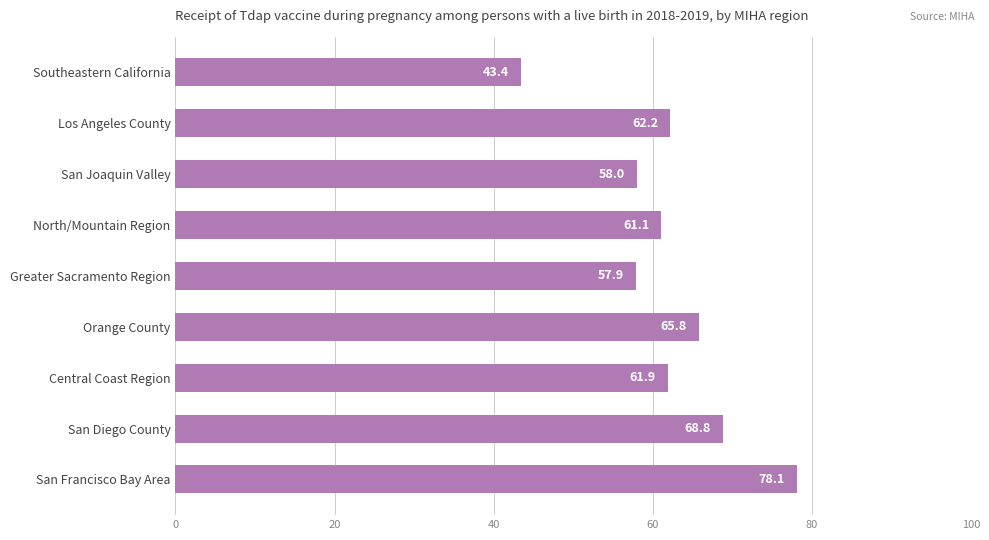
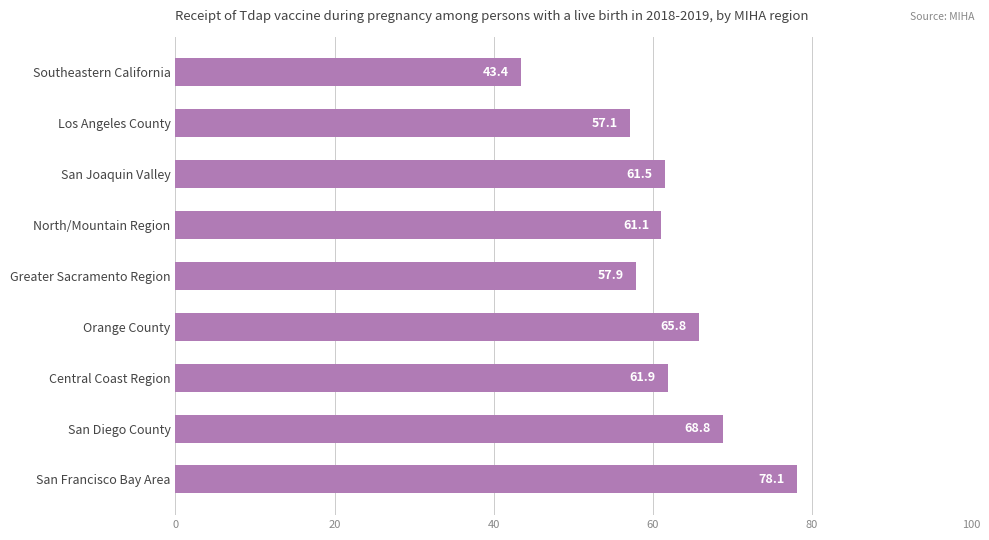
Los Angeles County: 62.2 -> 57.1
San Joaquin Valley: 58.0 -> 61.5
